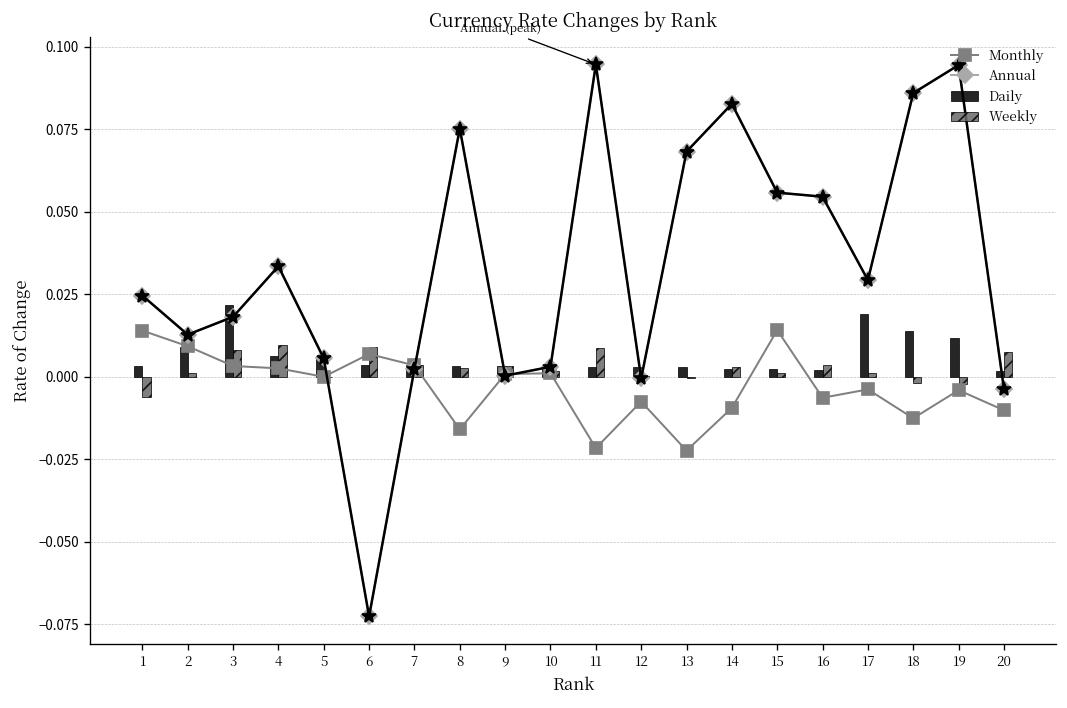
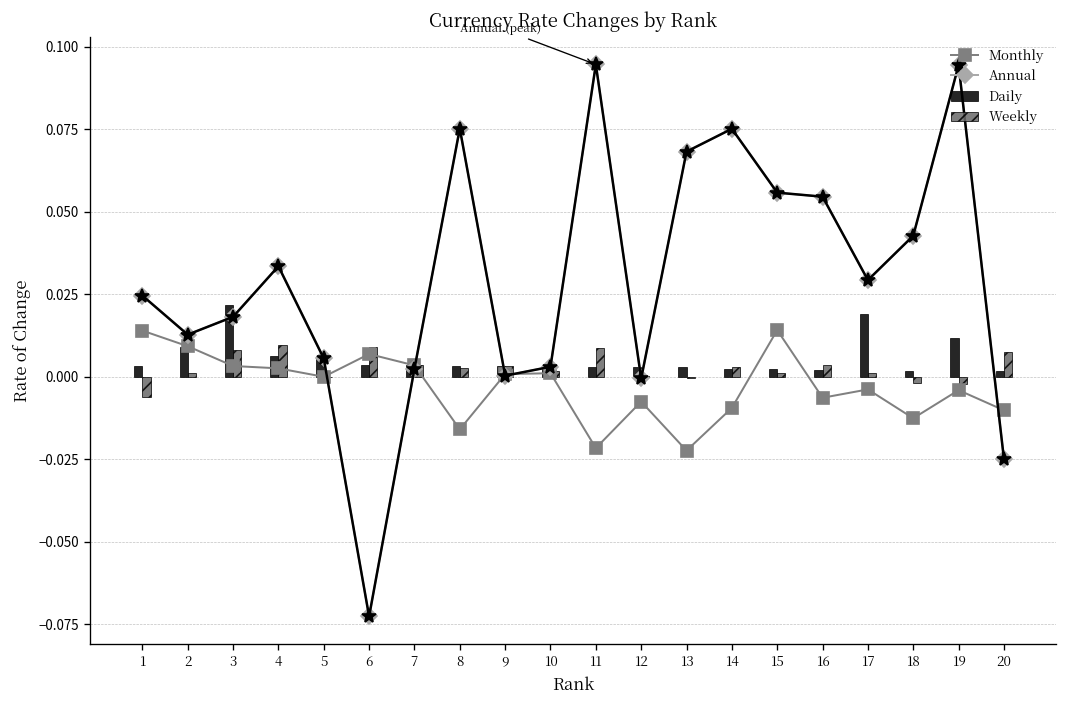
Annual, 14: 0.083 -> 0.075
Daily, 18: 0.014 -> 0.002
Annual, 18: 0.086 -> 0.043
Annual, 20: -0.004 -> -0.025
